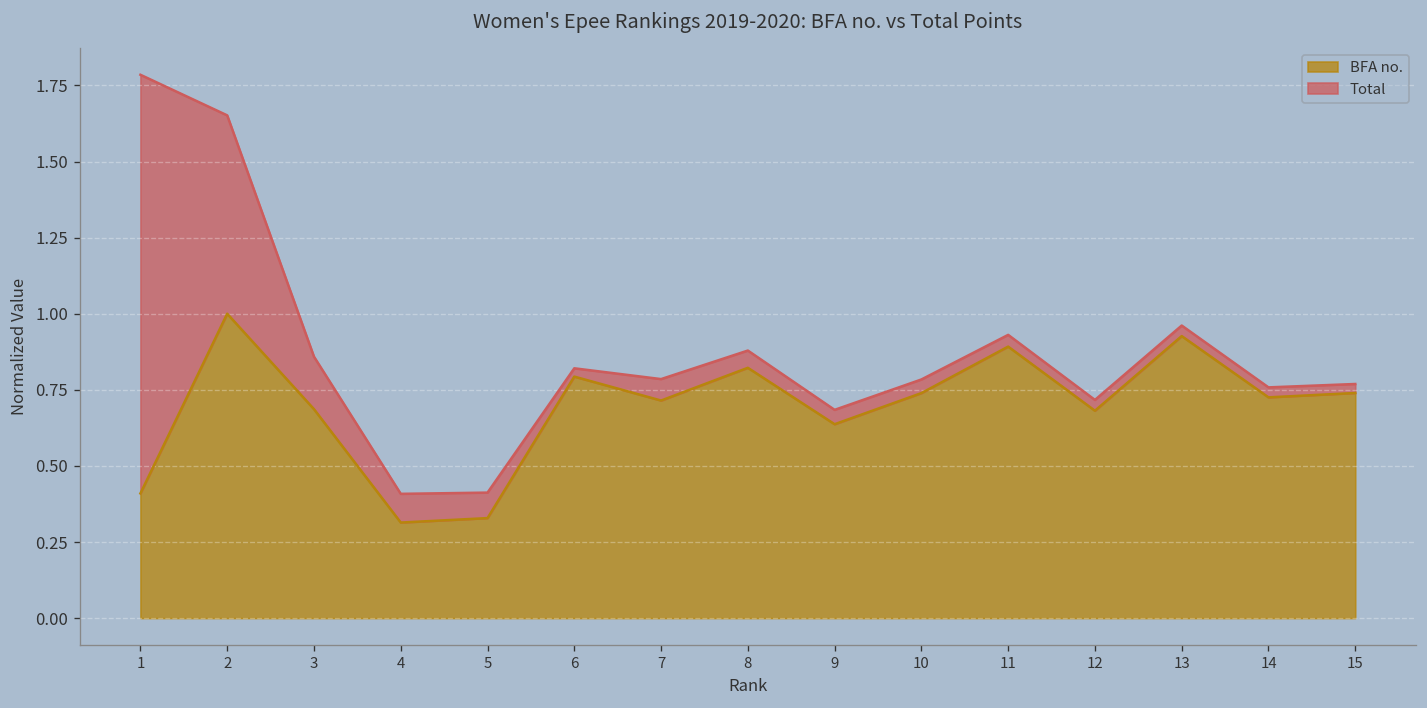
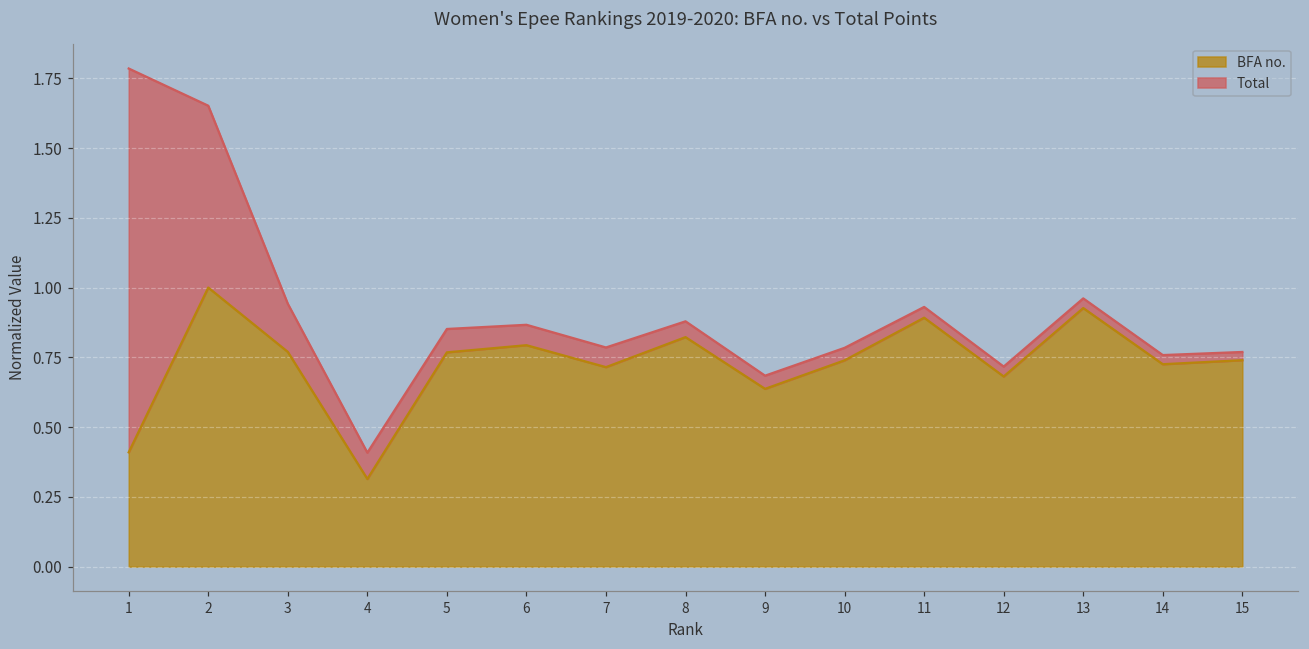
BFA no., 3: 0.69 -> 0.77
BFA no., 5: 0.33 -> 0.77
Total, 6: 0.03 -> 0.07
